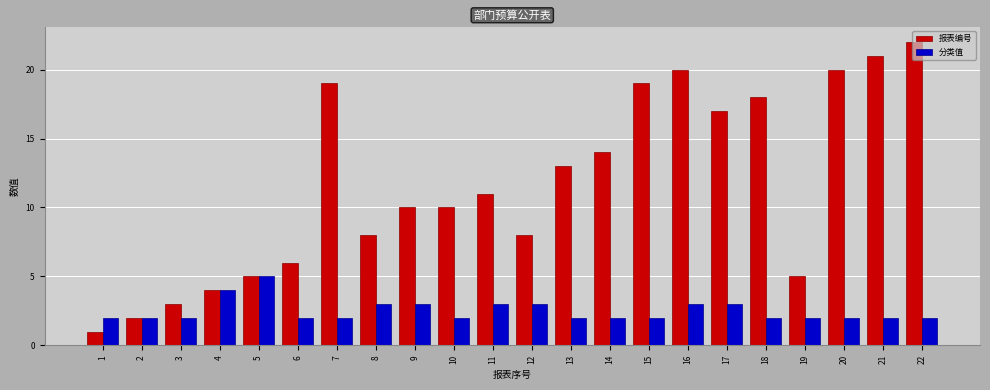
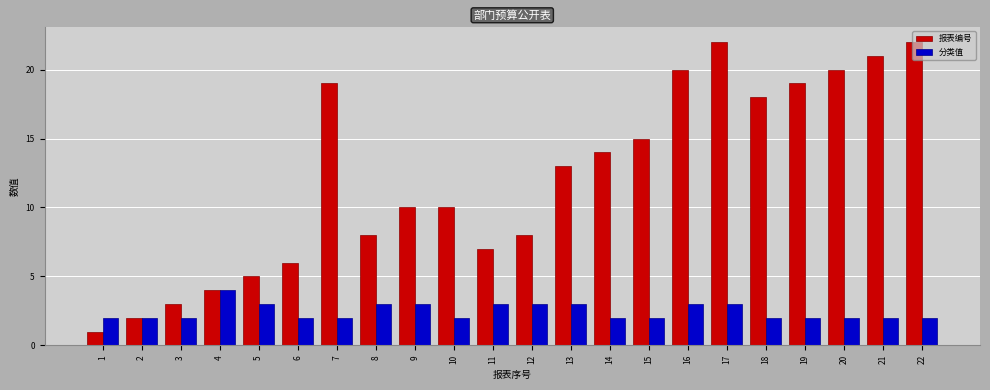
分类值, 5: 5 -> 3
报表编号, 11: 11 -> 7
分类值, 13: 2 -> 3
报表编号, 15: 19 -> 15
报表编号, 17: 17 -> 22
报表编号, 19: 5 -> 19
